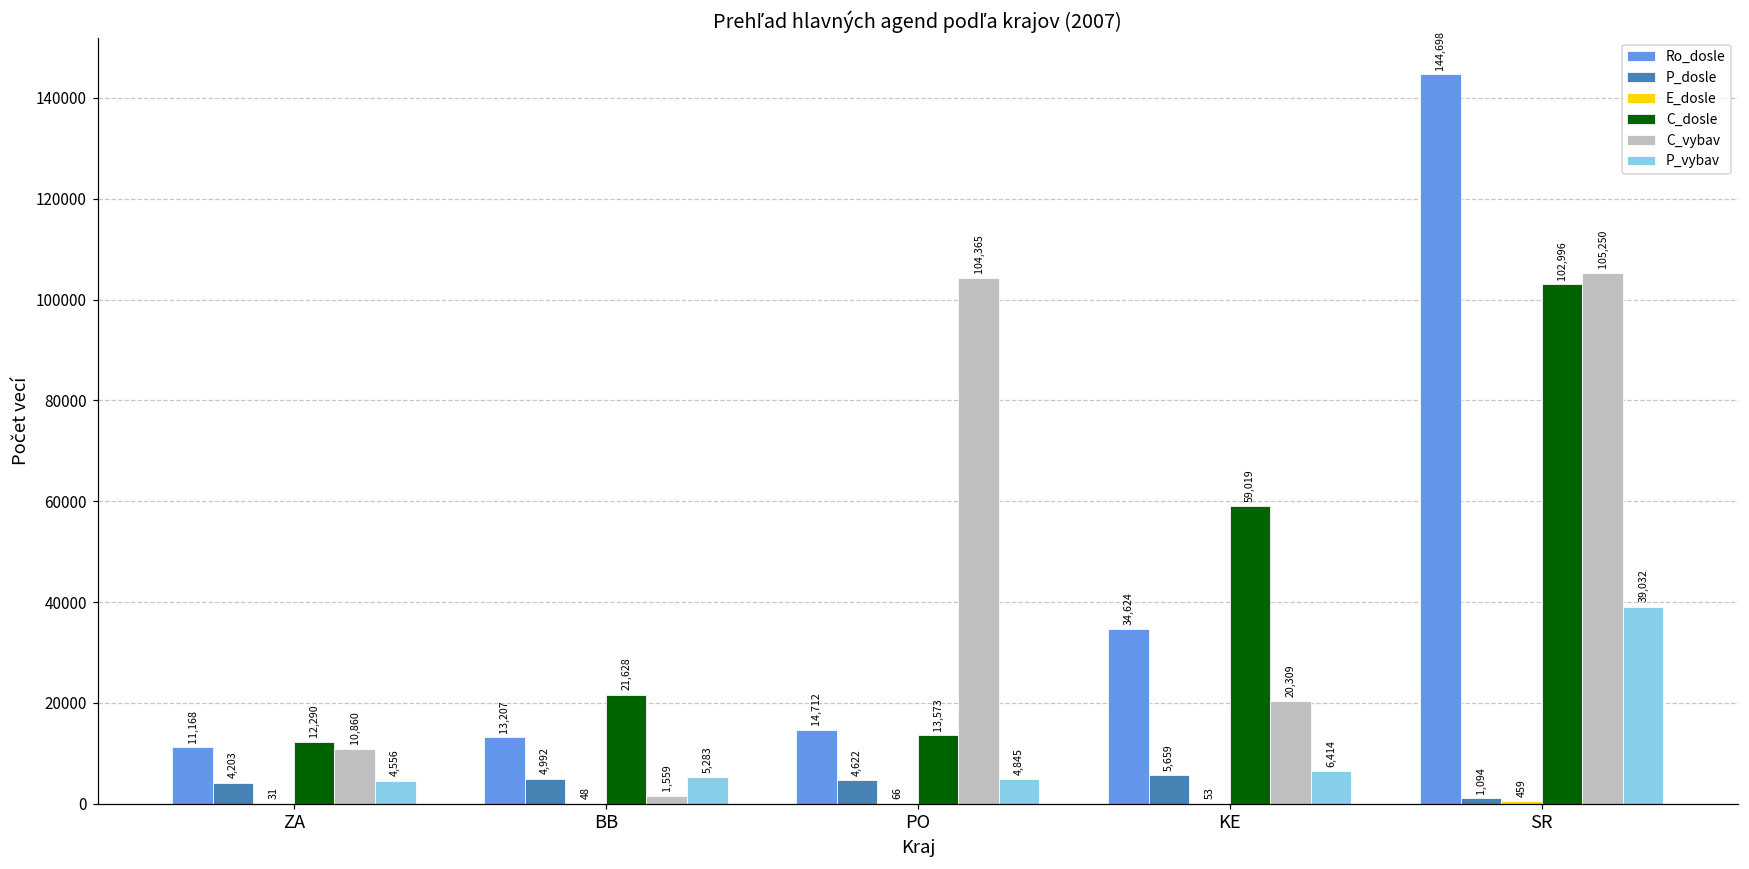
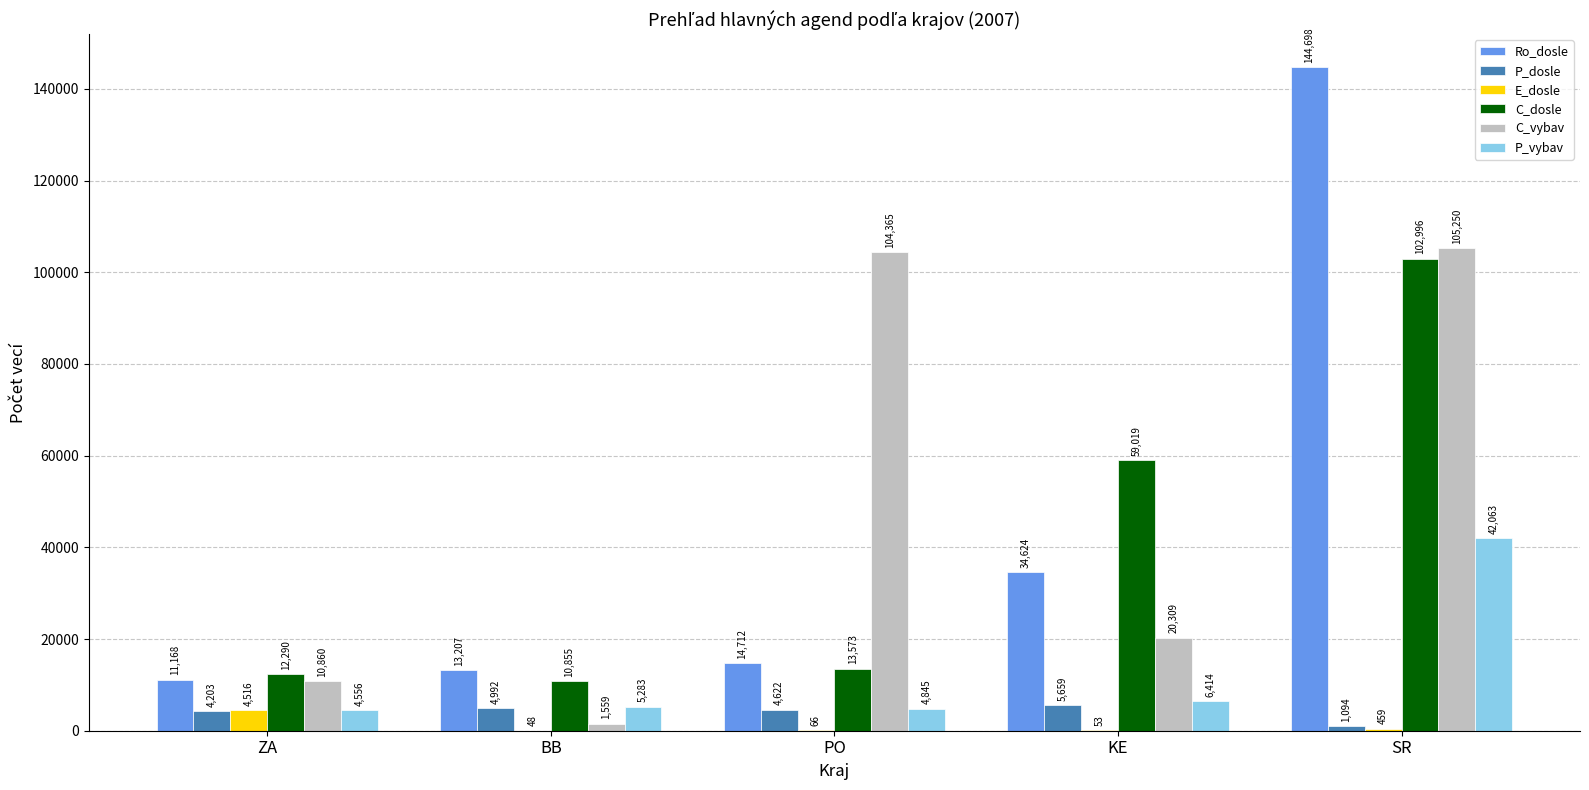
E_dosle, ZA: 31 -> 4,516
C_dosle, BB: 21,628 -> 10,855
P_vybav, SR: 39,032 -> 42,063
